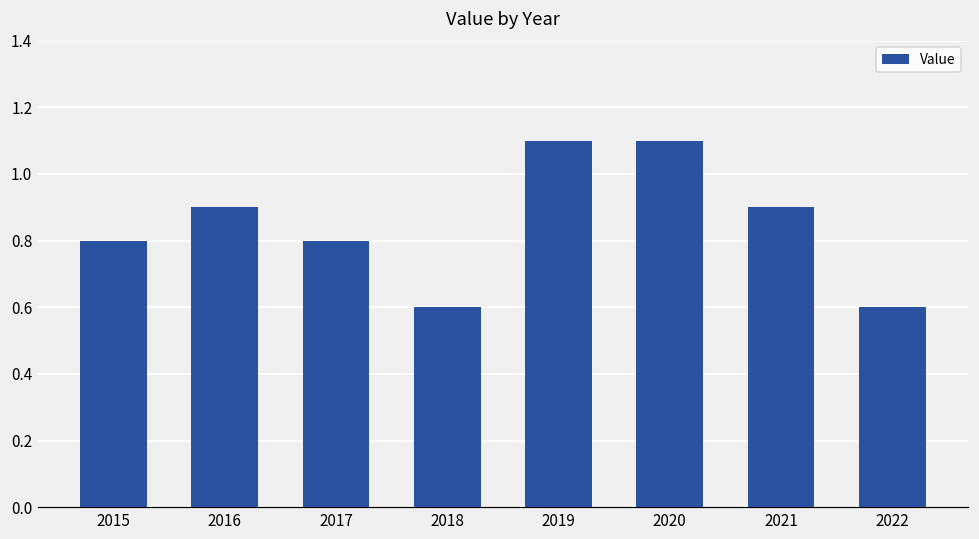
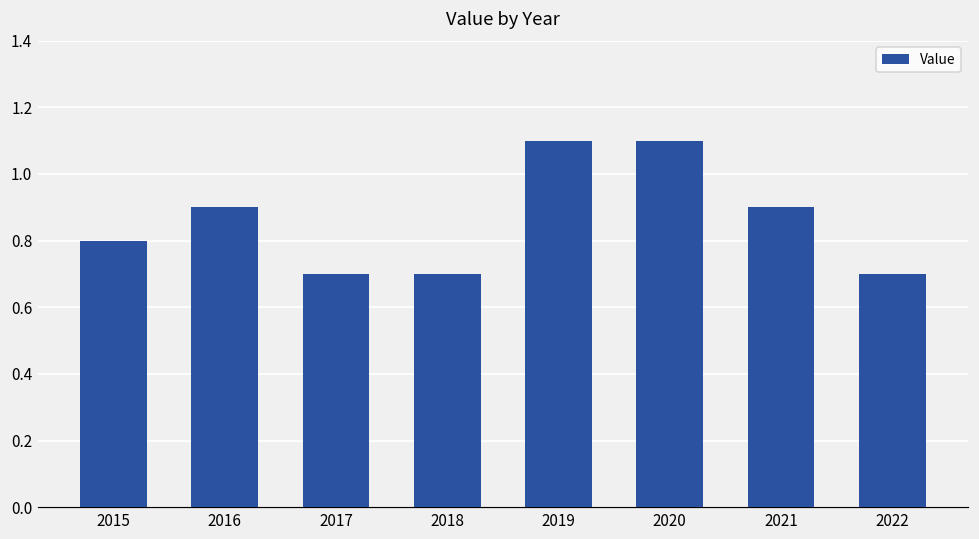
2017: 0.8 -> 0.7
2018: 0.6 -> 0.7
2022: 0.6 -> 0.7
